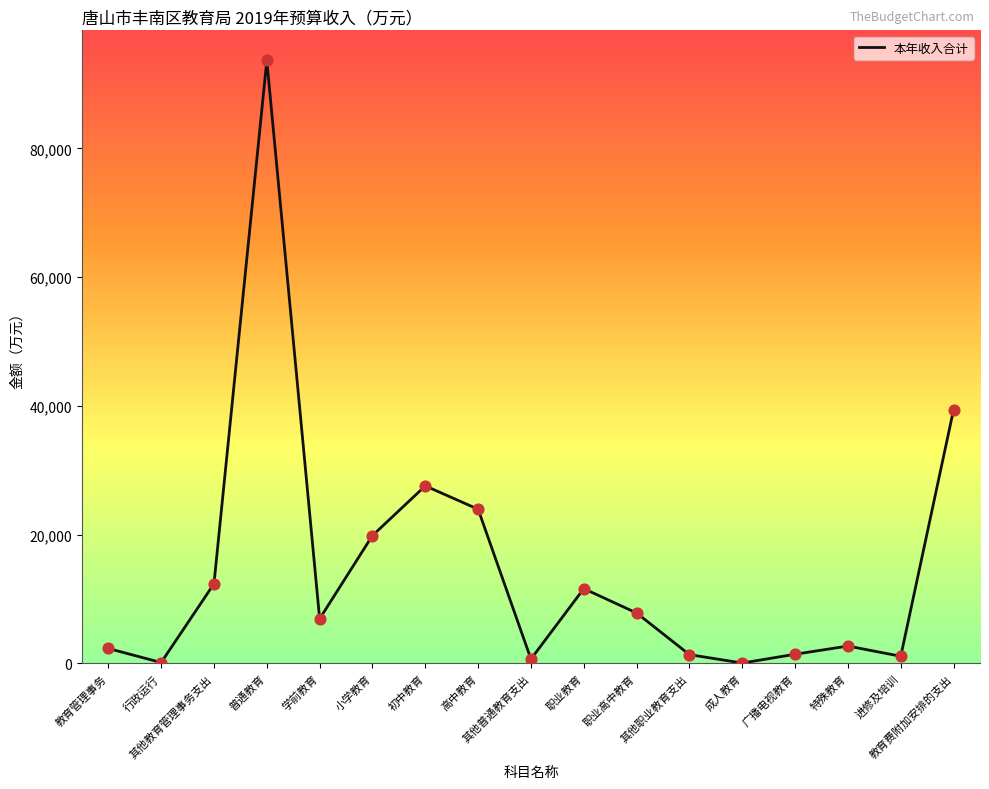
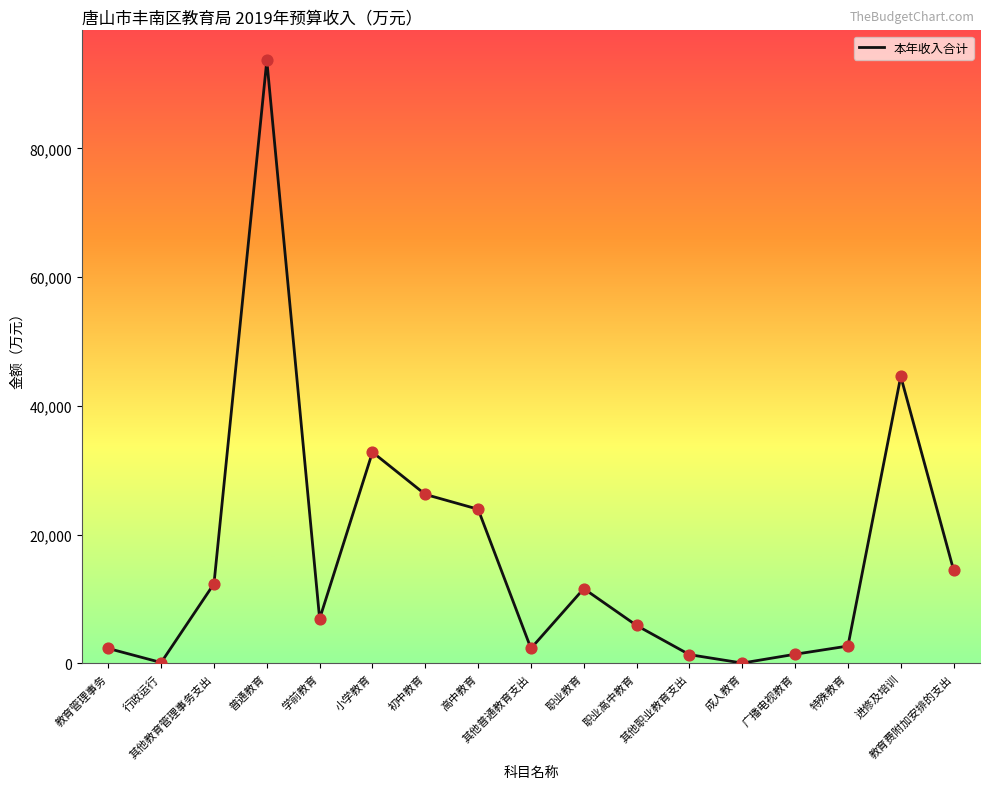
小学教育: 20,000 -> 33,000
初中教育: 28,000 -> 26,000
其他普通教育支出: 1,000 -> 2,000
职业高中教育: 8,000 -> 6,000
进修及培训: 1,000 -> 45,000
教育费附加安排的支出: 39,000 -> 15,000
